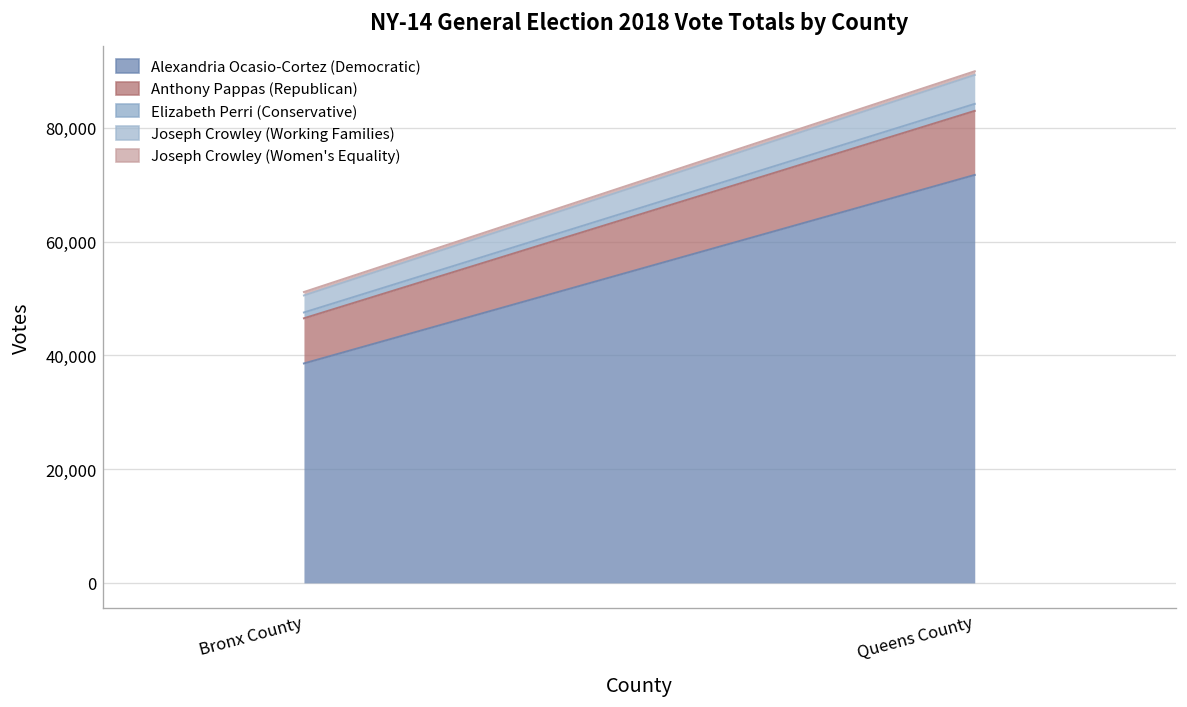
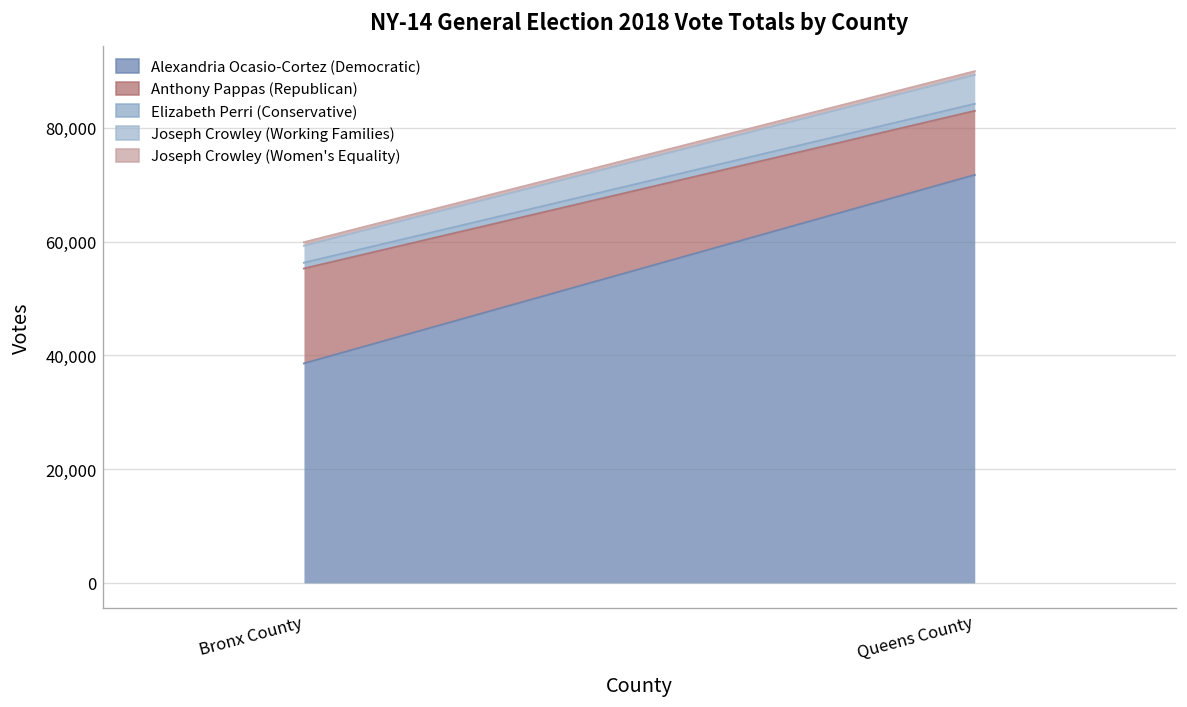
Anthony Pappas (Republican), Bronx County: 8,000 -> 17,000
